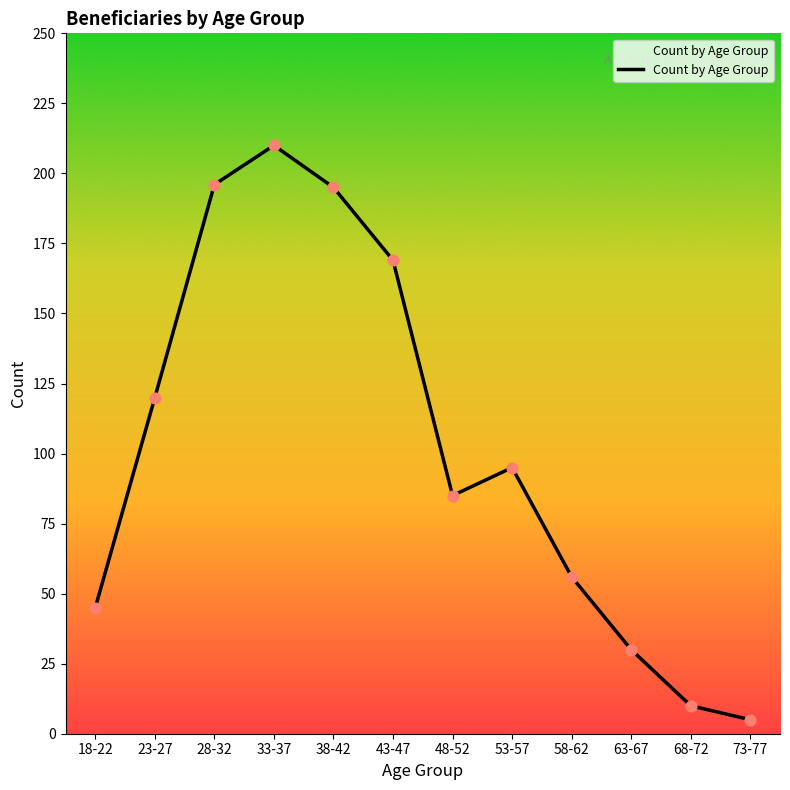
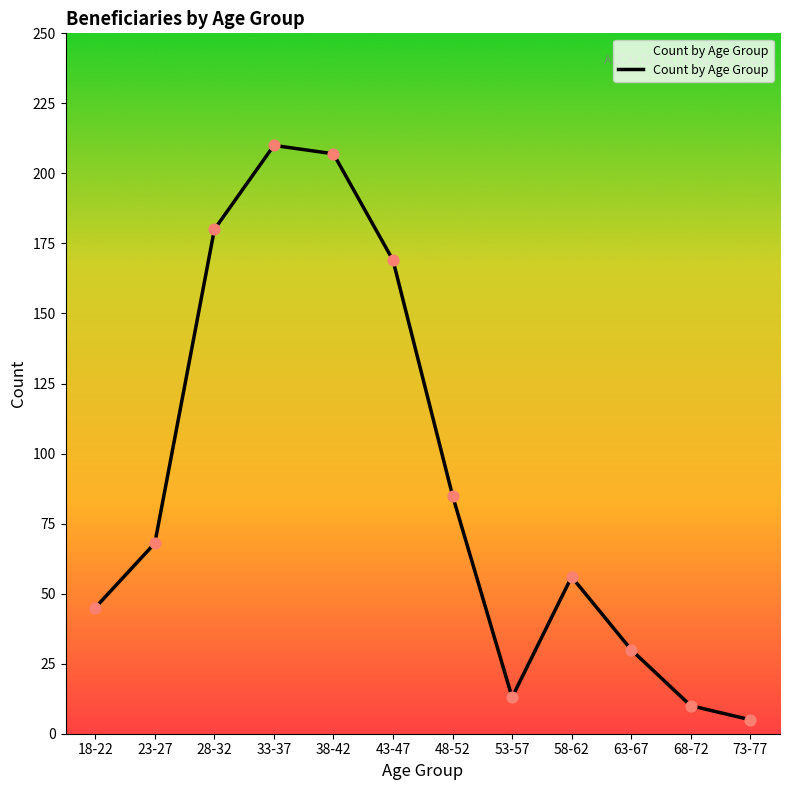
23-27: 120 -> 68
28-32: 196 -> 180
38-42: 195 -> 207
53-57: 95 -> 13
